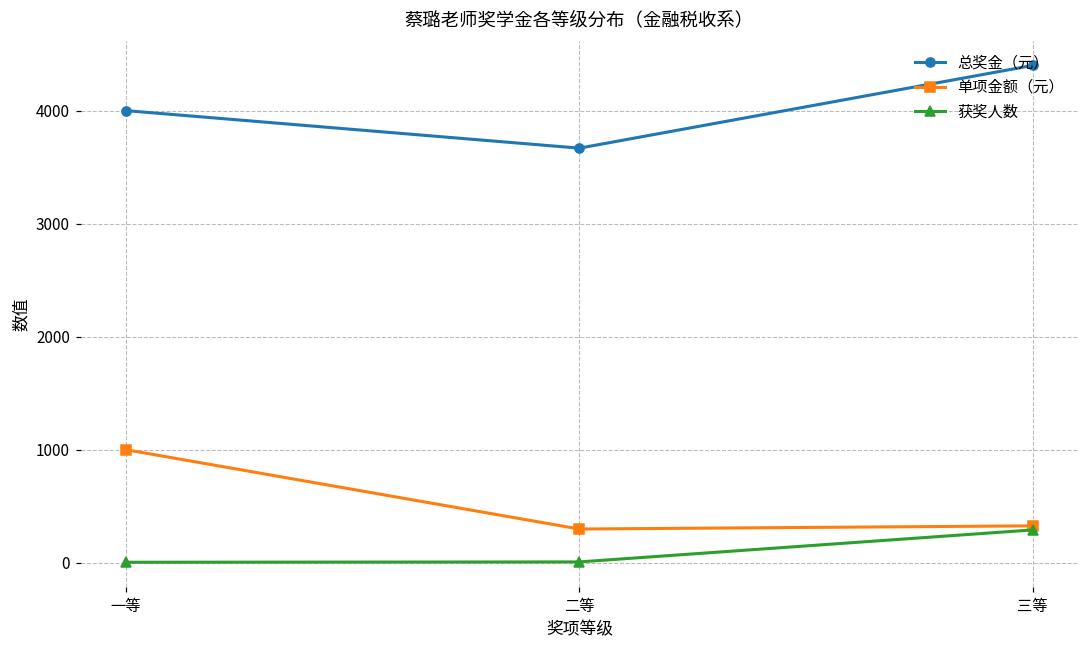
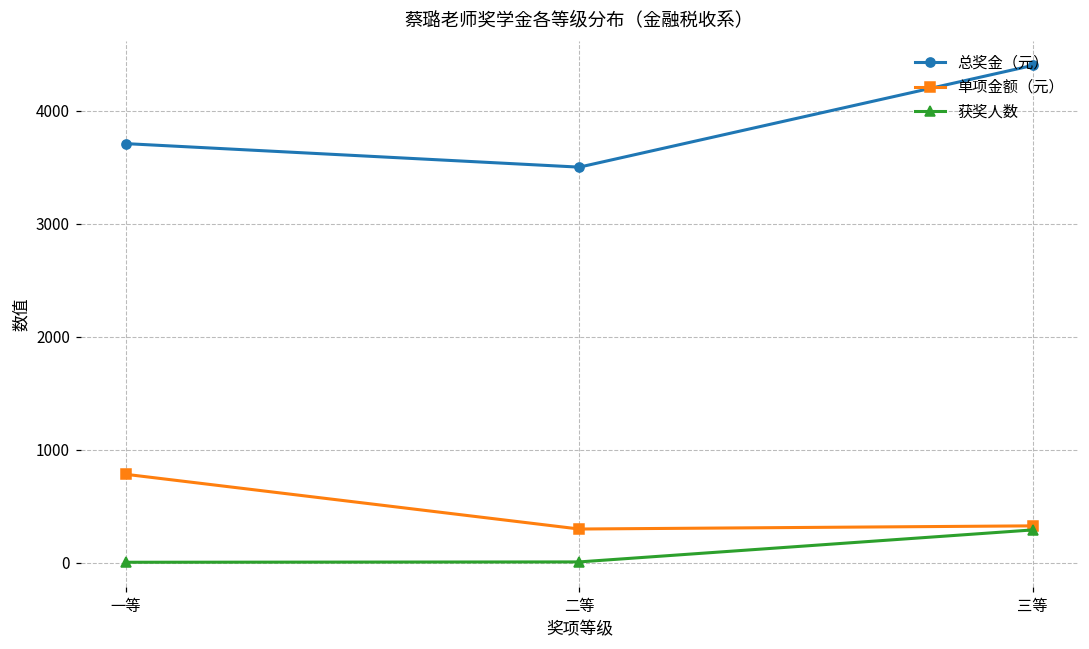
总奖金（元）, 一等: 4000 -> 3710
单项金额（元）, 一等: 1000 -> 780
总奖金（元）, 二等: 3670 -> 3500
